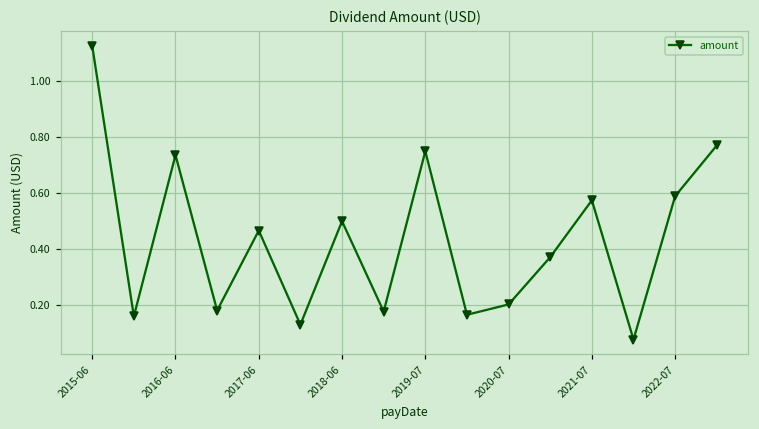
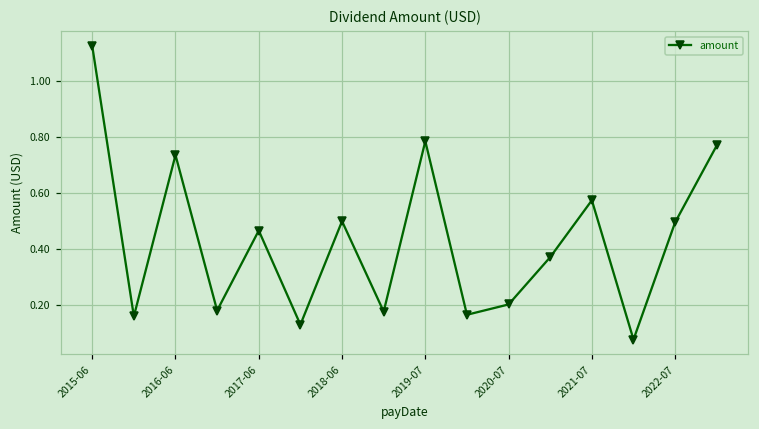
2019-07: 0.75 -> 0.79
2022-07: 0.59 -> 0.50
